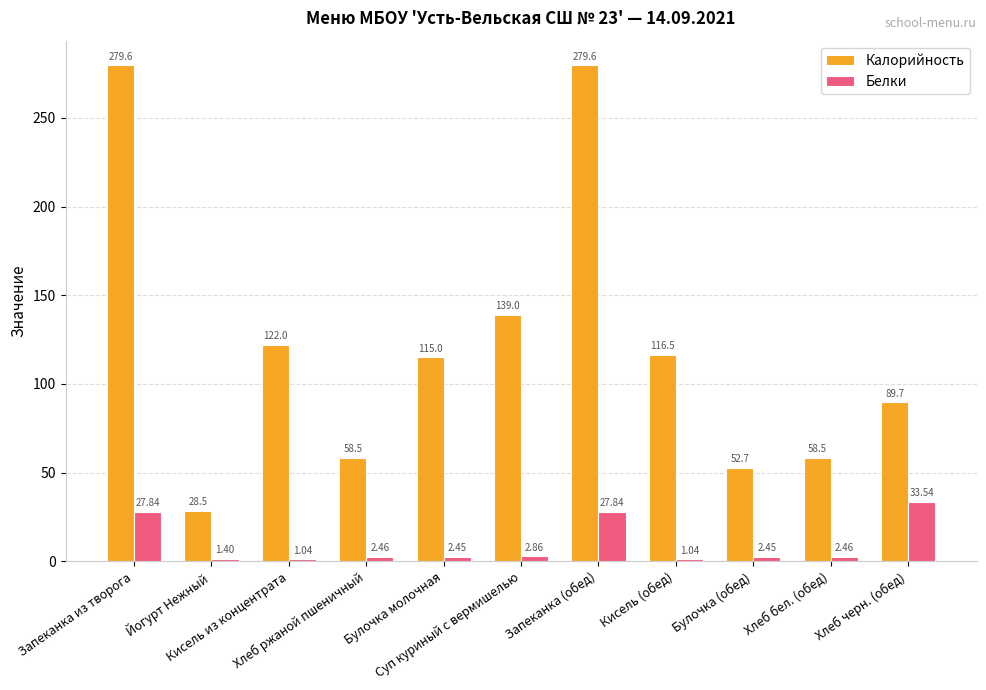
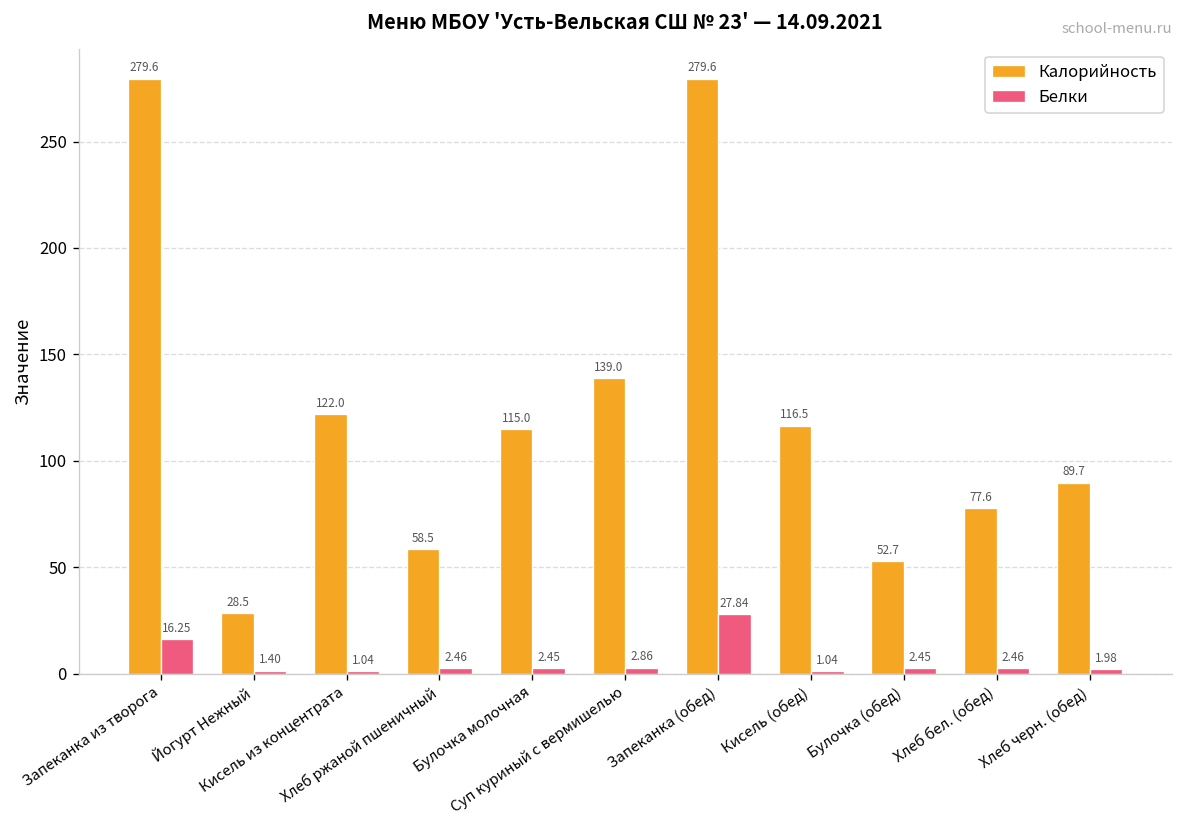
Белки, Запеканка из творога: 27.84 -> 16.25
Калорийность, Хлеб бел. (обед): 58.5 -> 77.6
Белки, Хлеб черн. (обед): 33.54 -> 1.98
